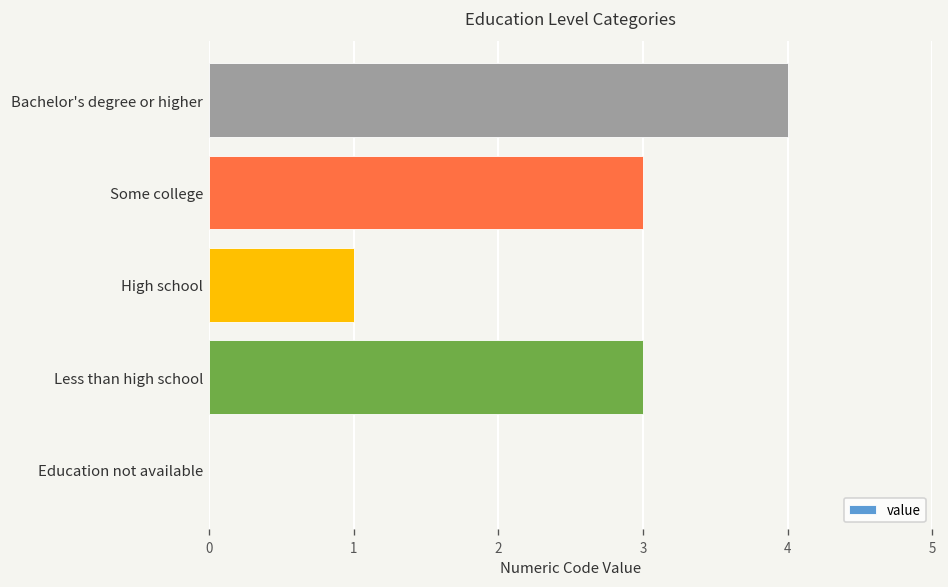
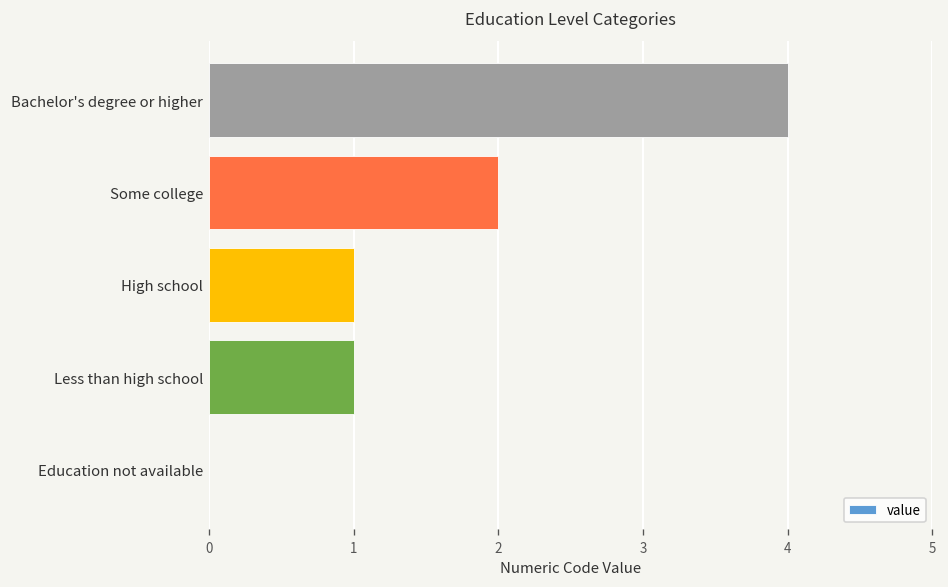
Some college: 3 -> 2
Less than high school: 3 -> 1
